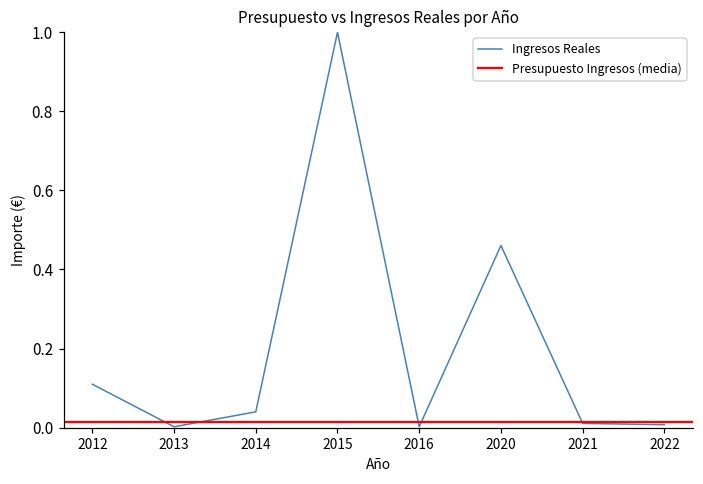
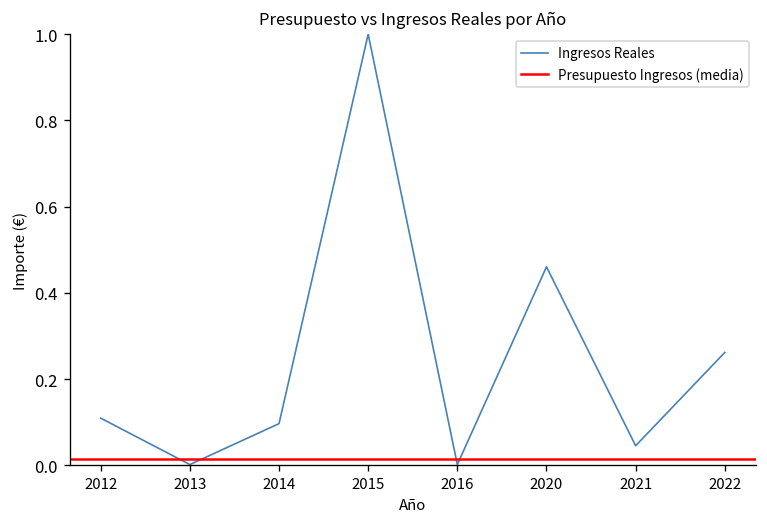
2014: 0.04 -> 0.10
2021: 0.01 -> 0.05
2022: 0.01 -> 0.26
